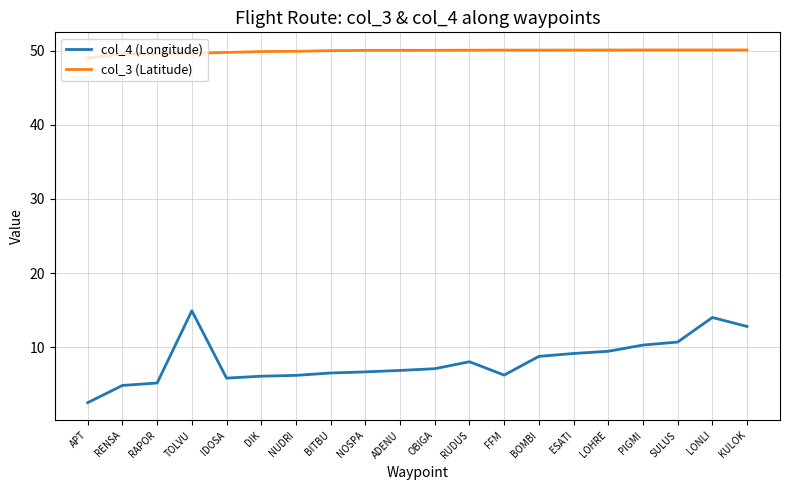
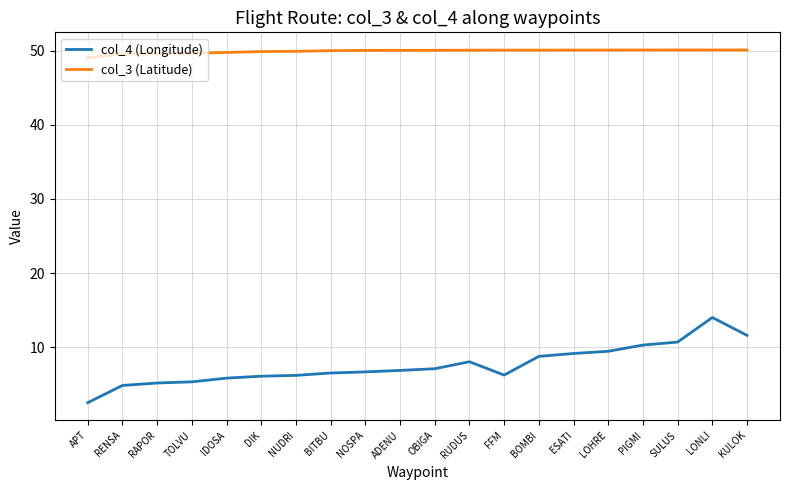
col_4 (Longitude), TOLVU: 15 -> 5
col_4 (Longitude), KULOK: 13 -> 12
